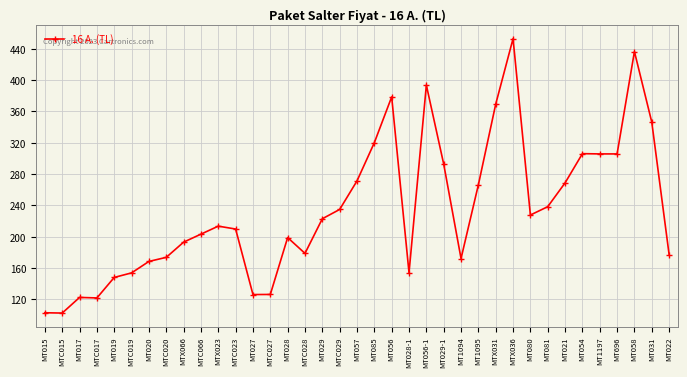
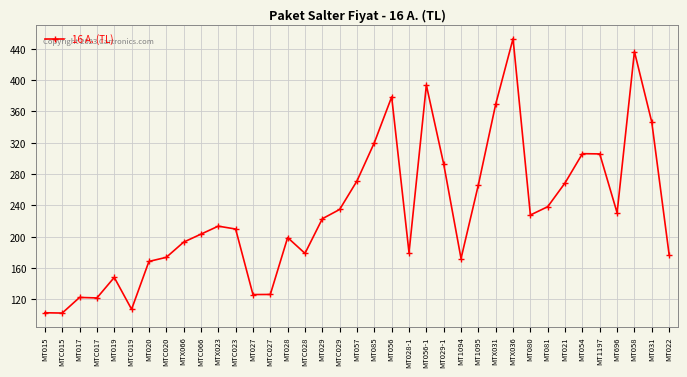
MTC019: 150 -> 110
MT028-1: 150 -> 180
MT696: 310 -> 230
